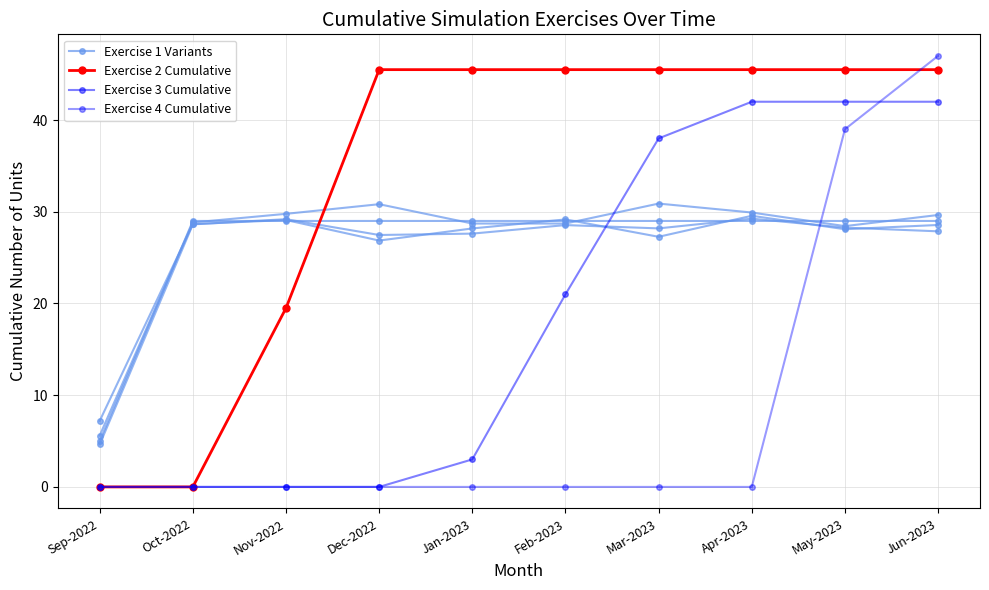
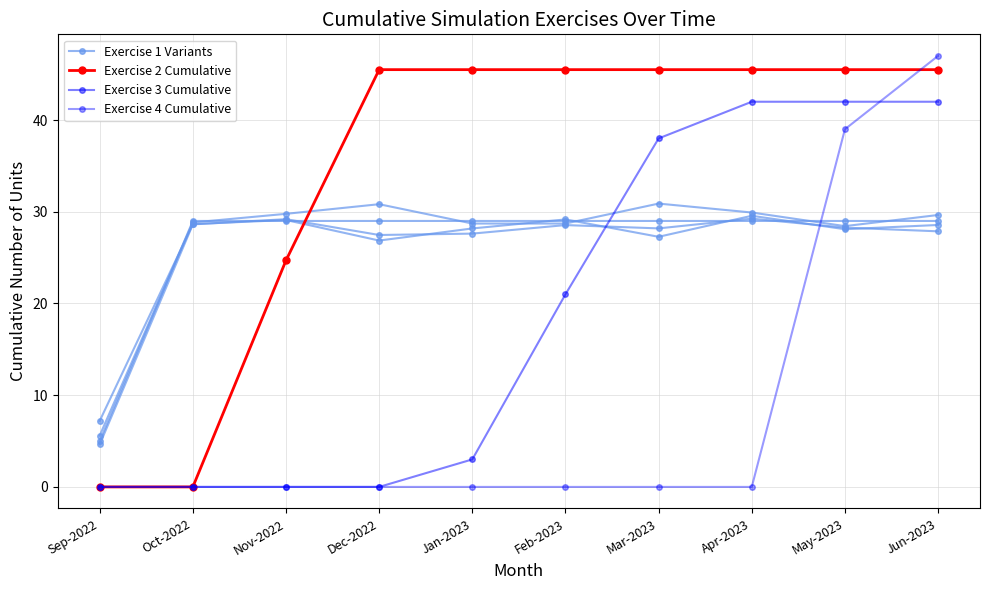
Exercise 2 Cumulative, Nov-2022: 20 -> 25
